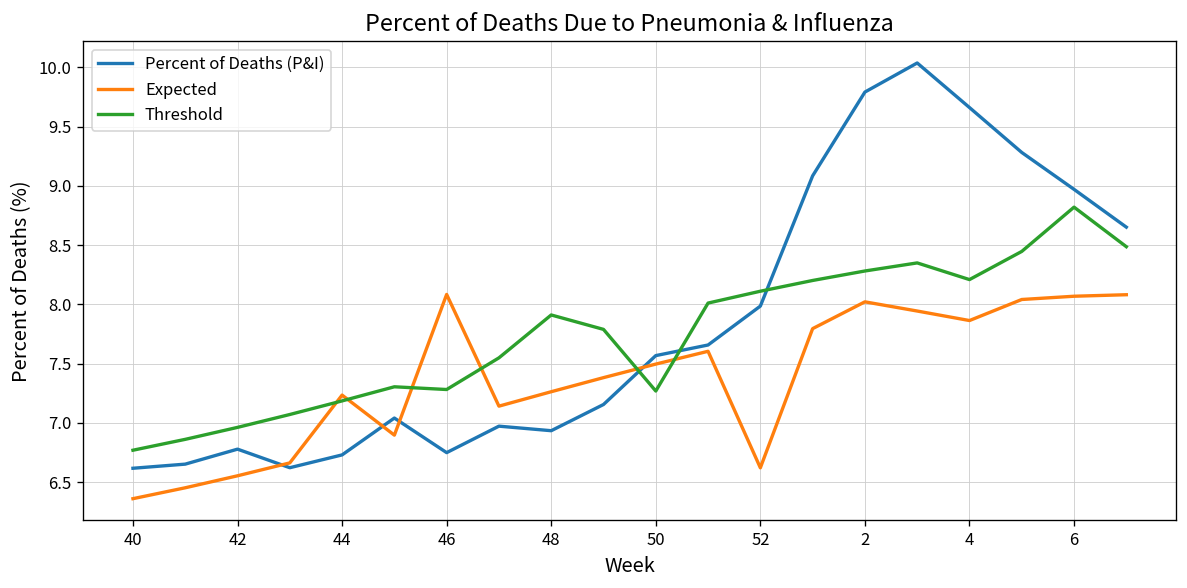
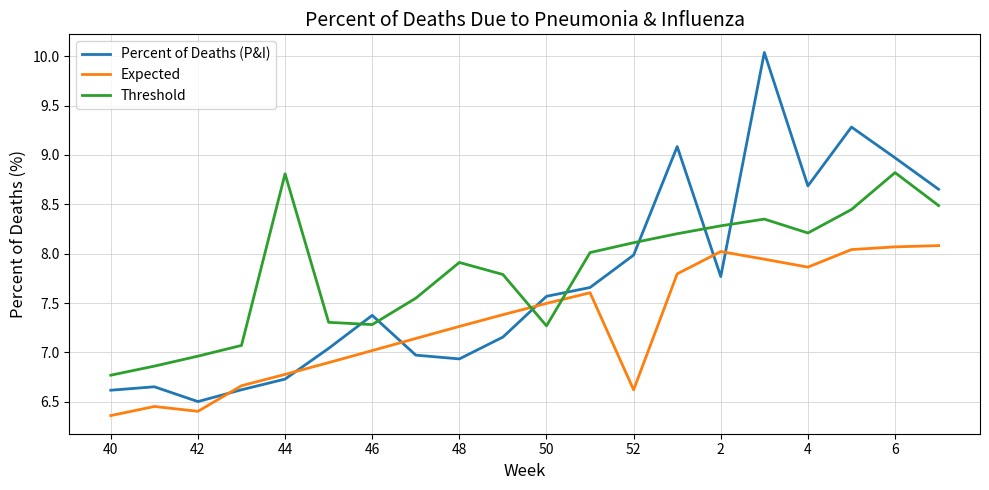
Percent of Deaths (P&I), 42: 6.8 -> 6.5
Expected, 42: 6.6 -> 6.4
Expected, 44: 7.2 -> 6.8
Threshold, 44: 7.2 -> 8.8
Percent of Deaths (P&I), 46: 6.7 -> 7.4
Expected, 46: 8.1 -> 7.0
Percent of Deaths (P&I), 2: 9.8 -> 7.8
Percent of Deaths (P&I), 4: 9.7 -> 8.7
